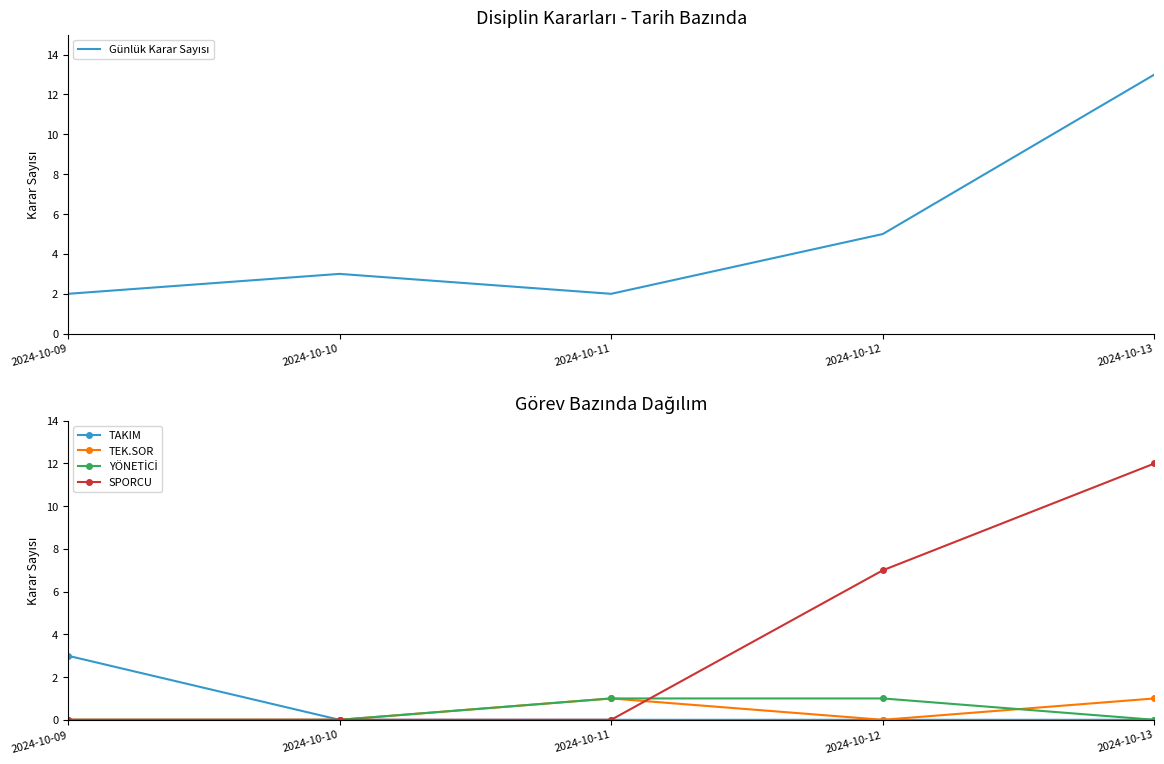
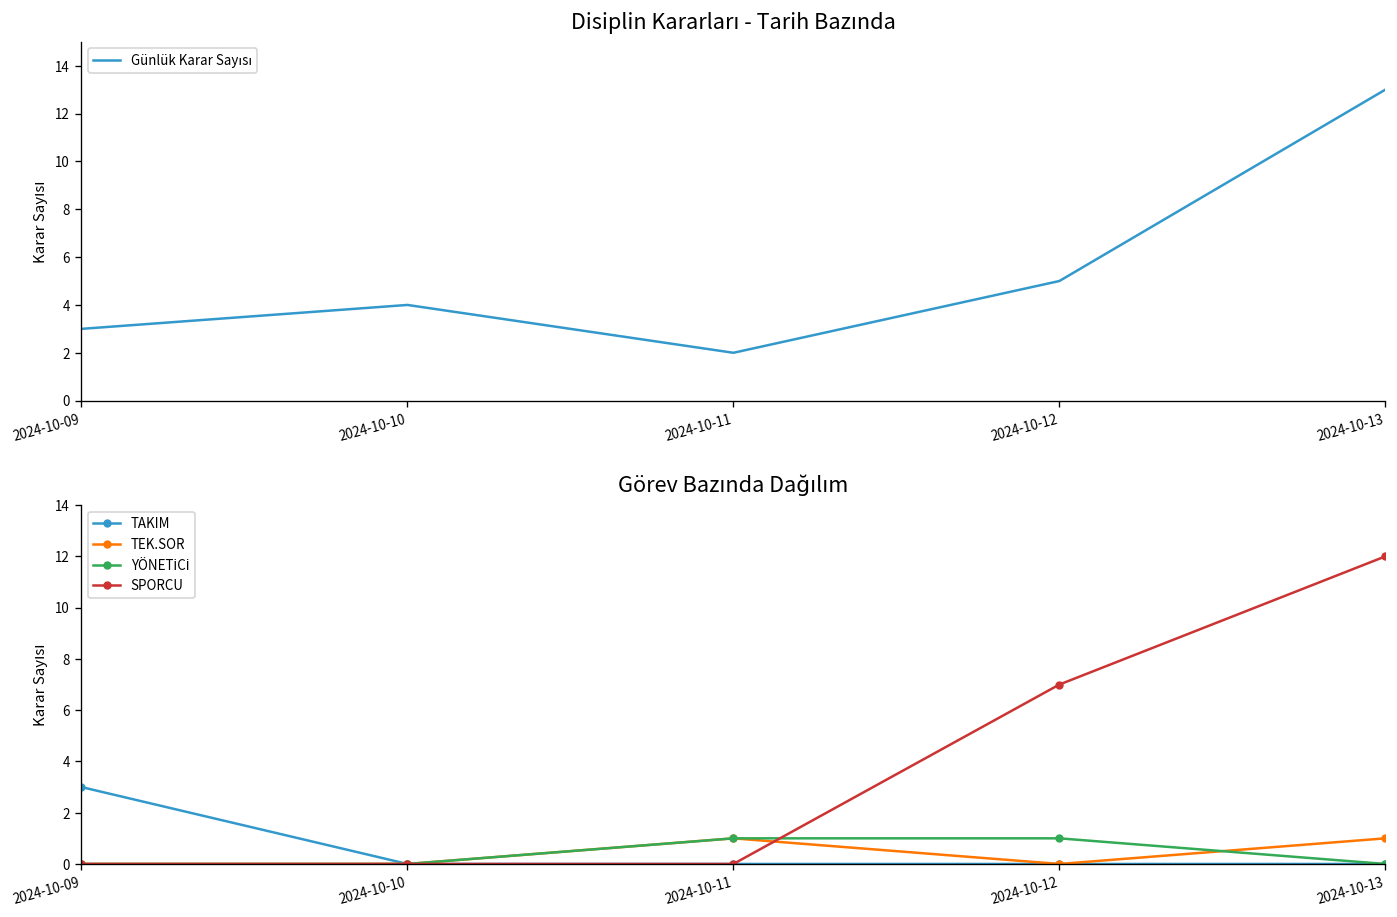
Disiplin Kararları - Tarih Bazında, 2024-10-09: 2 -> 3
Disiplin Kararları - Tarih Bazında, 2024-10-10: 3 -> 4
